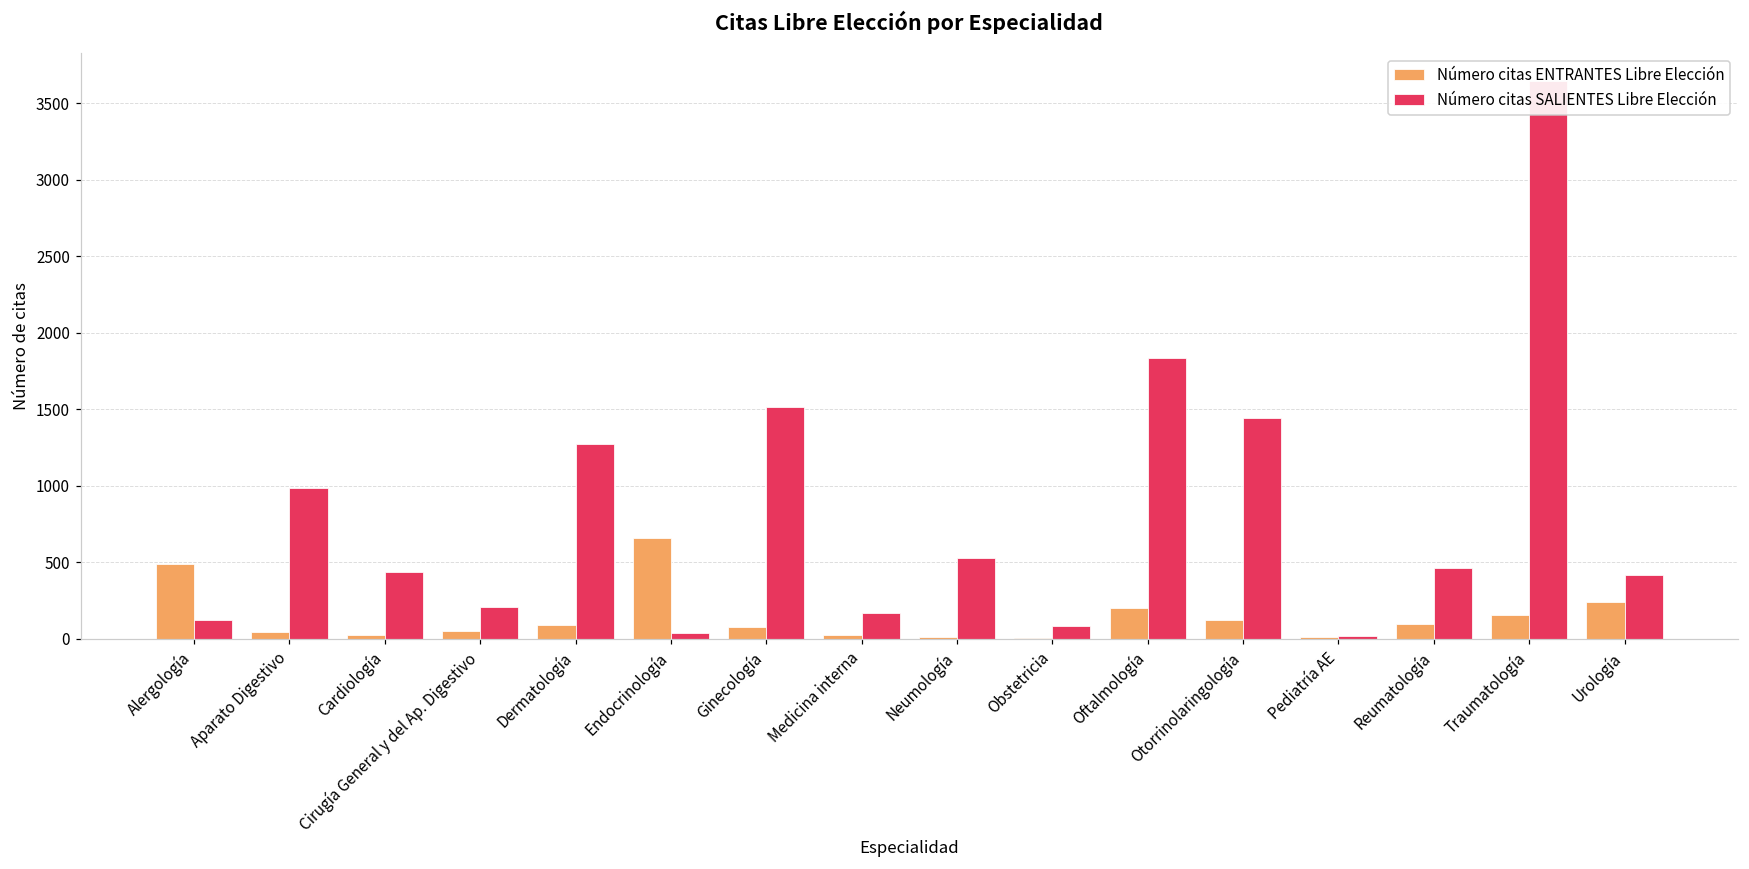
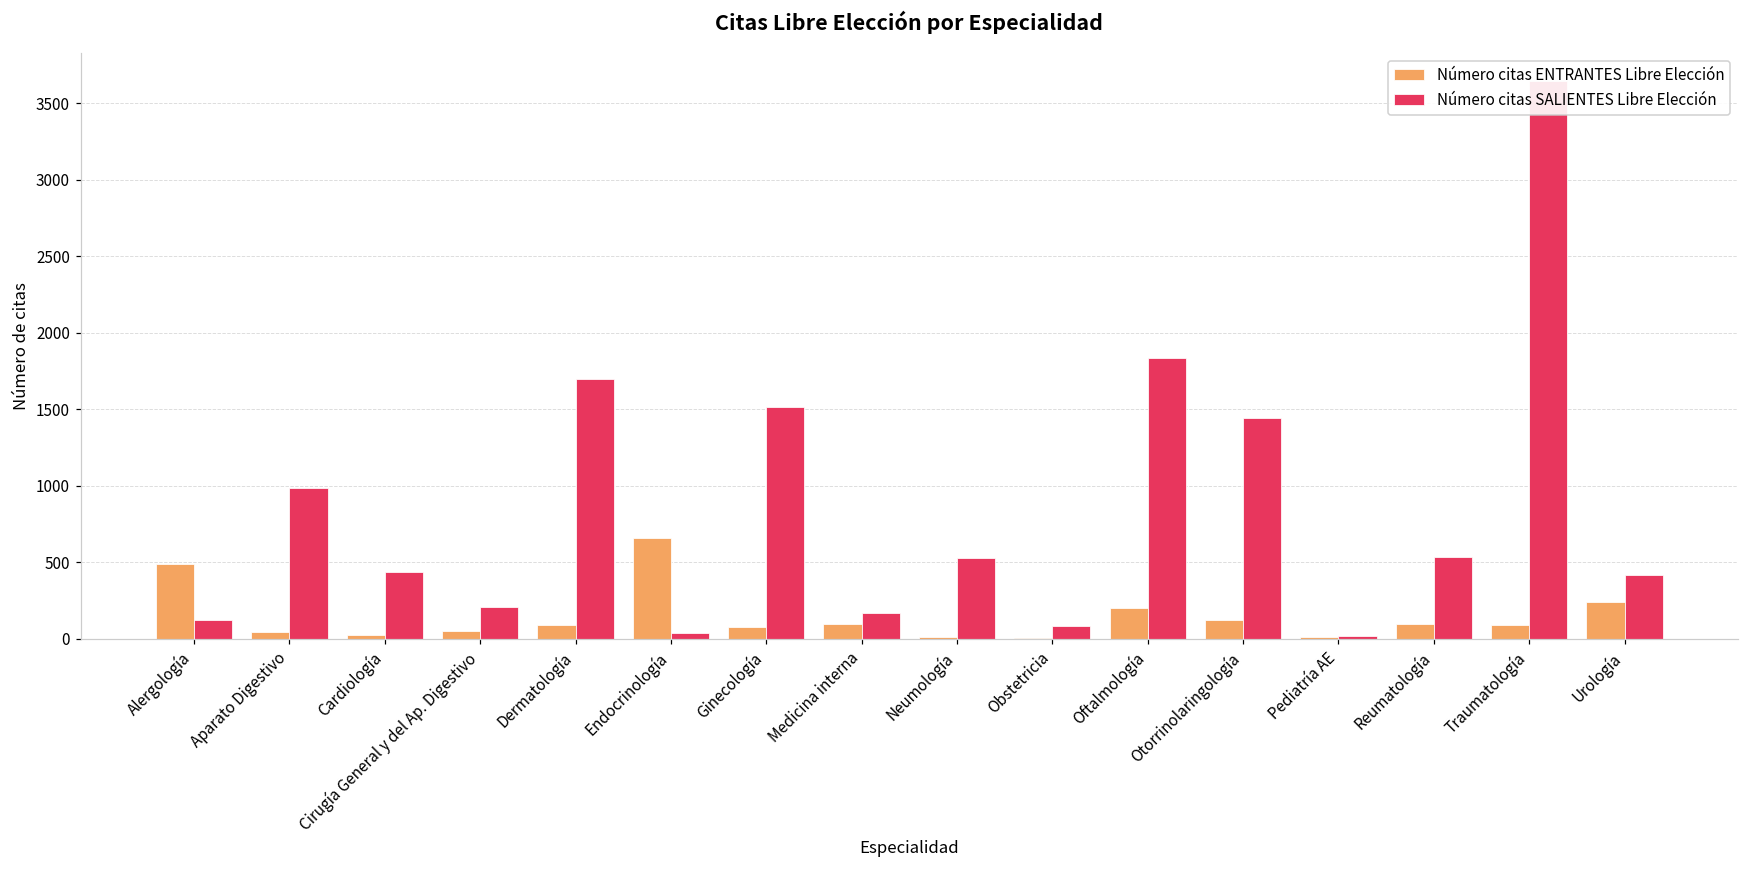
Número citas SALIENTES Libre Elección, Dermatología: 1270 -> 1700
Número citas ENTRANTES Libre Elección, Medicina interna: 20 -> 90
Número citas SALIENTES Libre Elección, Reumatología: 460 -> 530
Número citas ENTRANTES Libre Elección, Traumatología: 150 -> 90
